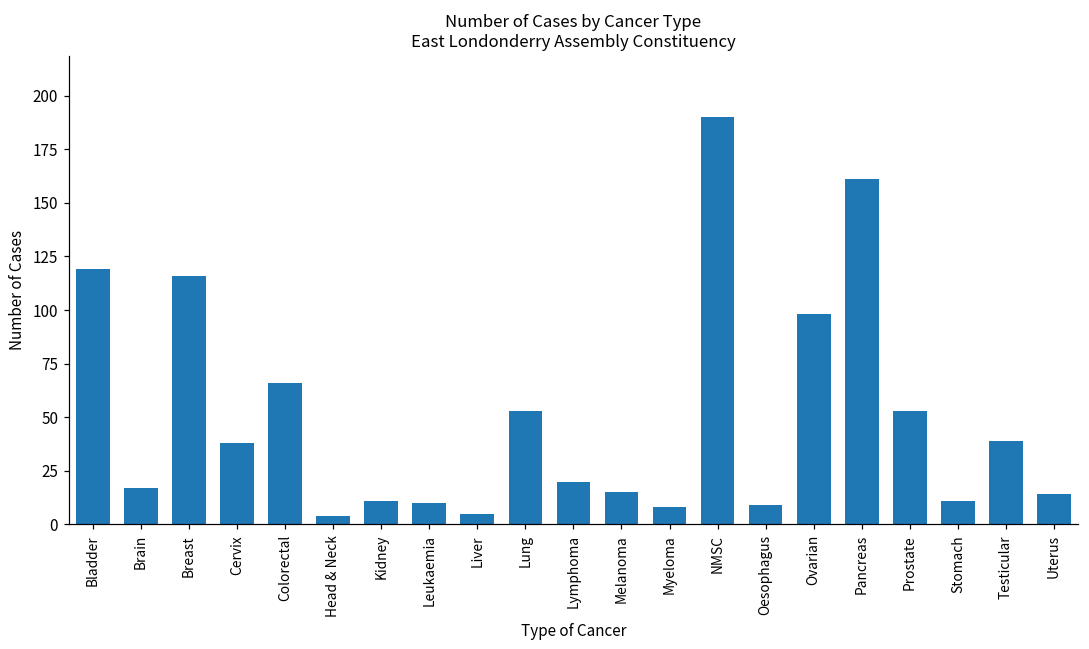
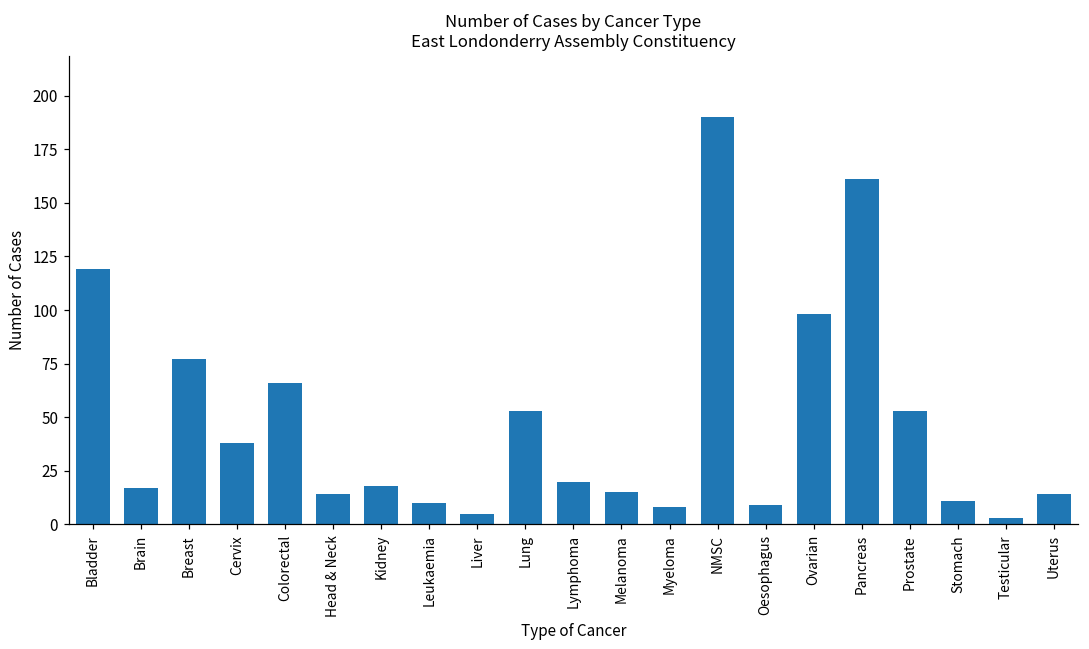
Breast: 116 -> 77
Head & Neck: 4 -> 14
Kidney: 11 -> 18
Testicular: 39 -> 3
